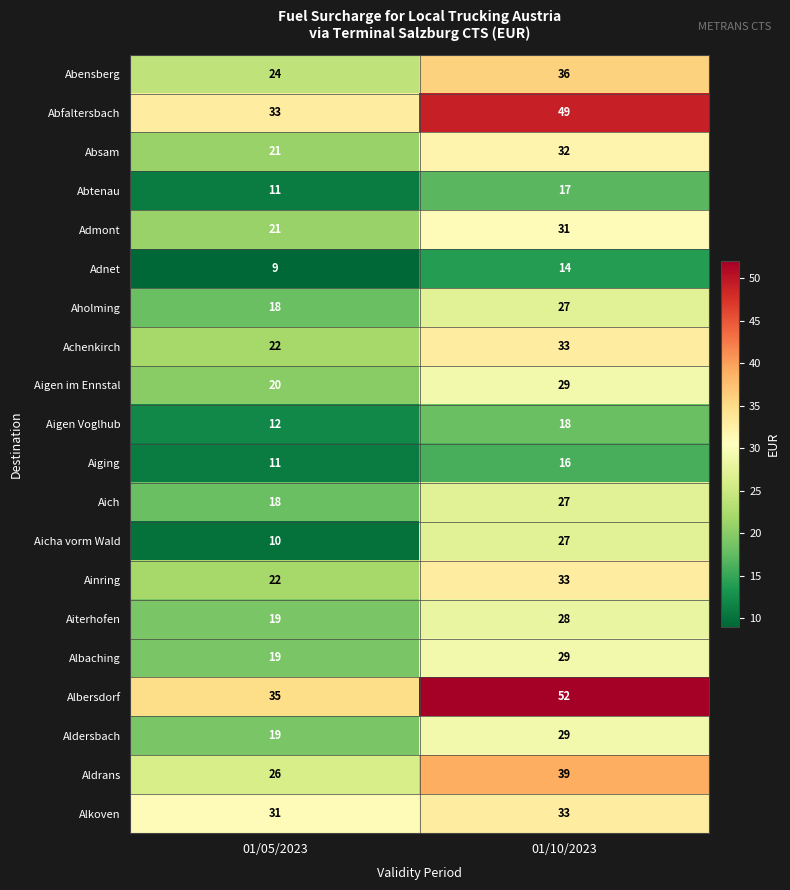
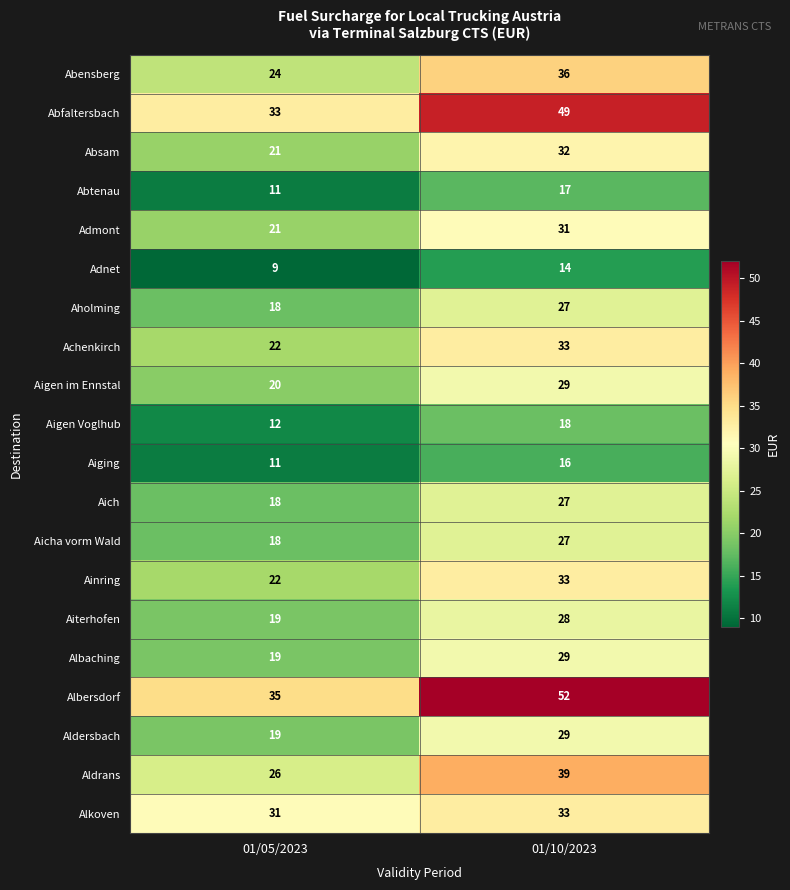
Aicha vorm Wald, 01/05/2023: 10 -> 18
